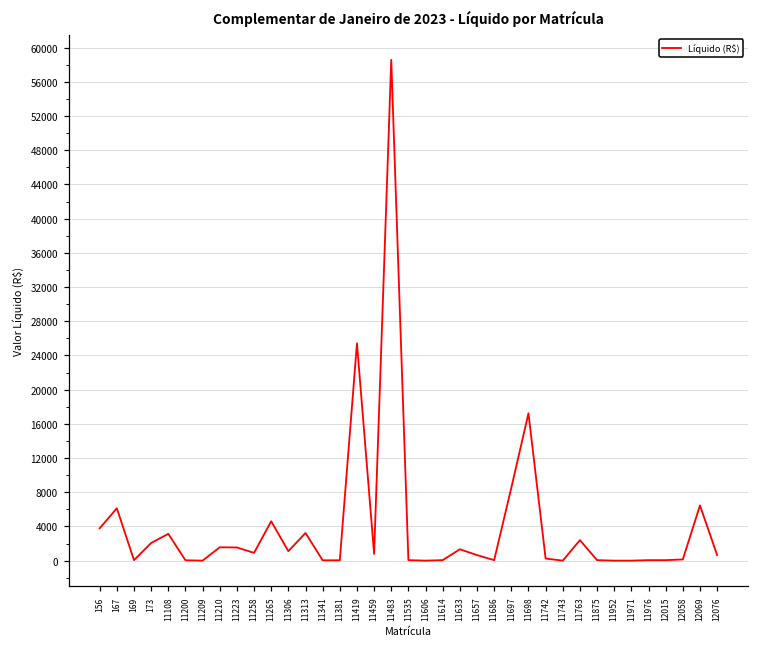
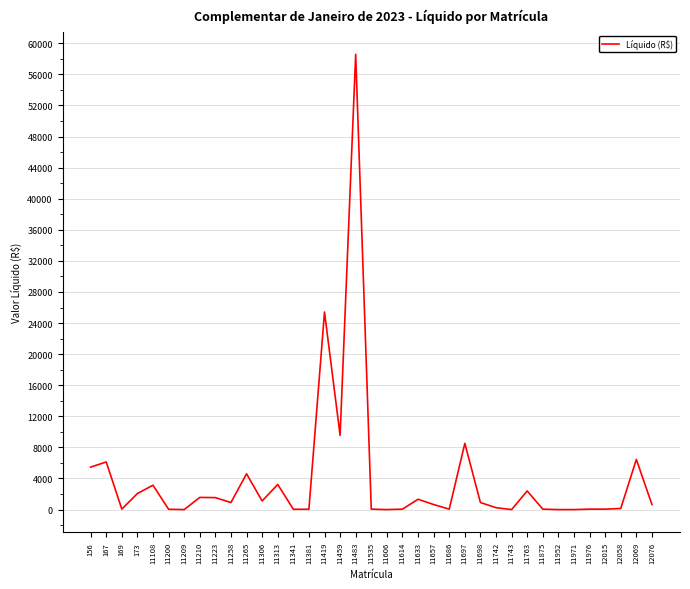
156: 4000 -> 5000
11459: 1000 -> 10000
11698: 17000 -> 1000
